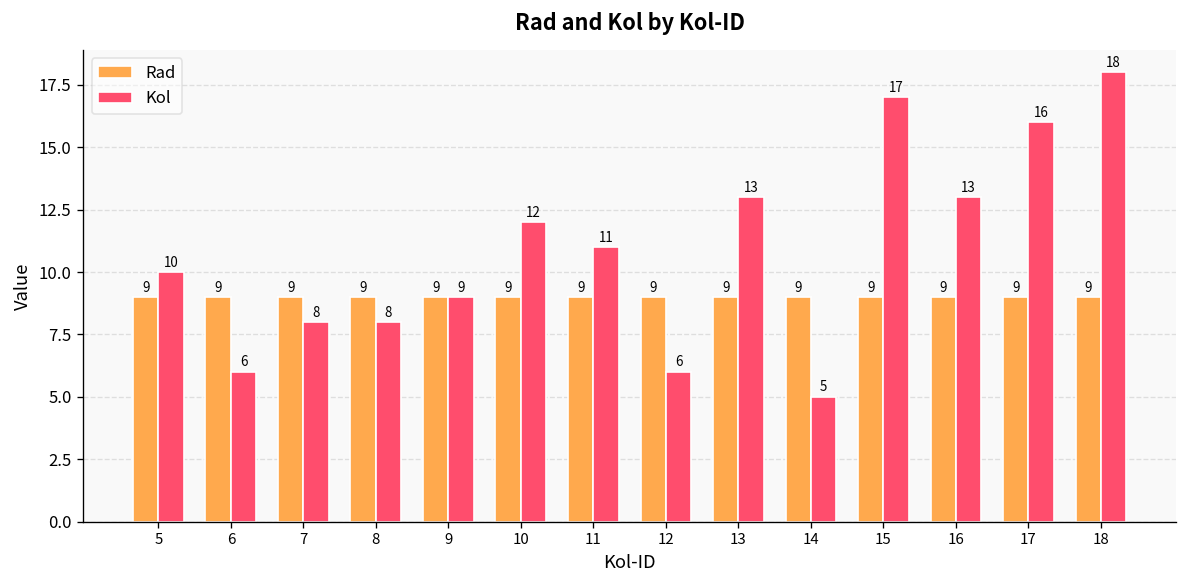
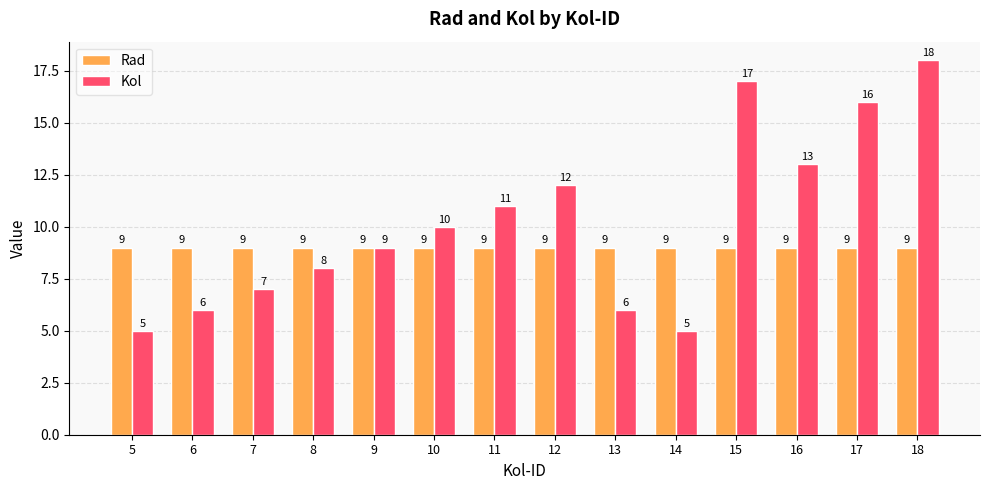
Kol, 5: 10 -> 5
Kol, 7: 8 -> 7
Kol, 10: 12 -> 10
Kol, 12: 6 -> 12
Kol, 13: 13 -> 6
